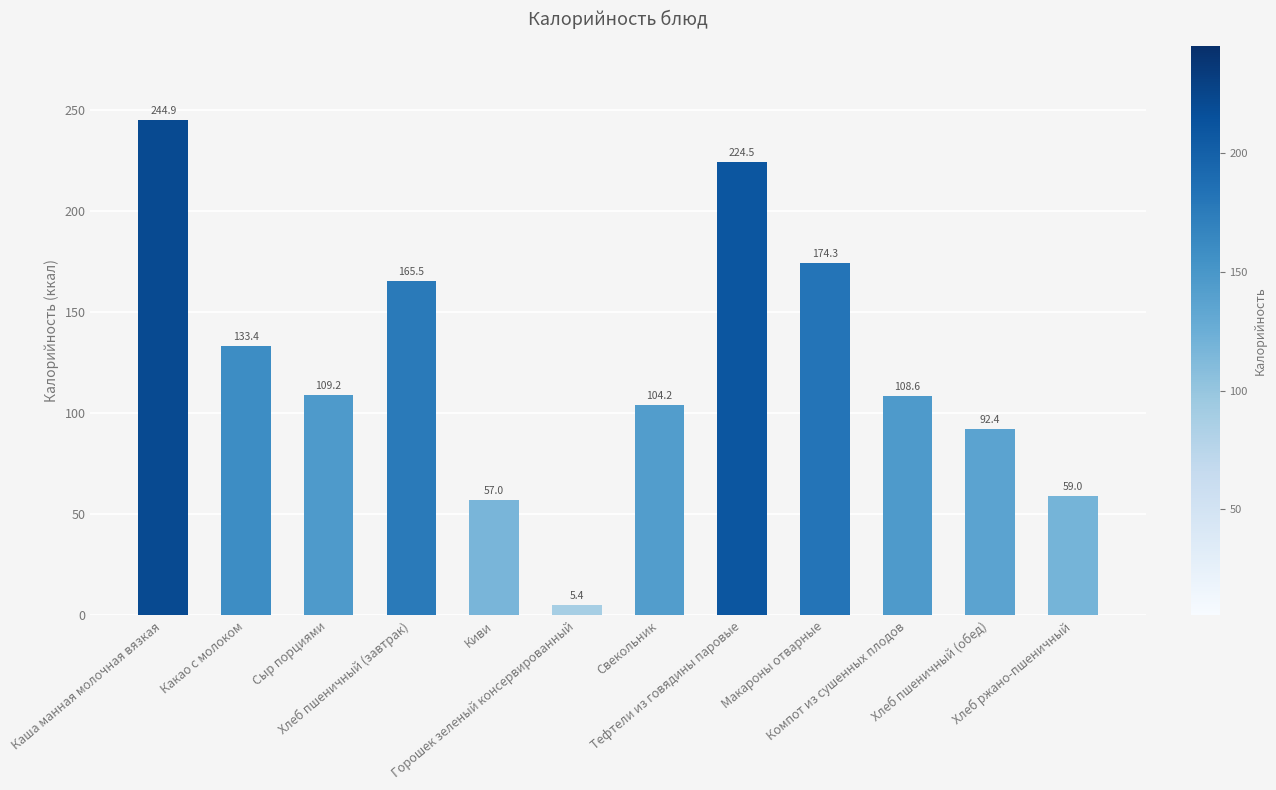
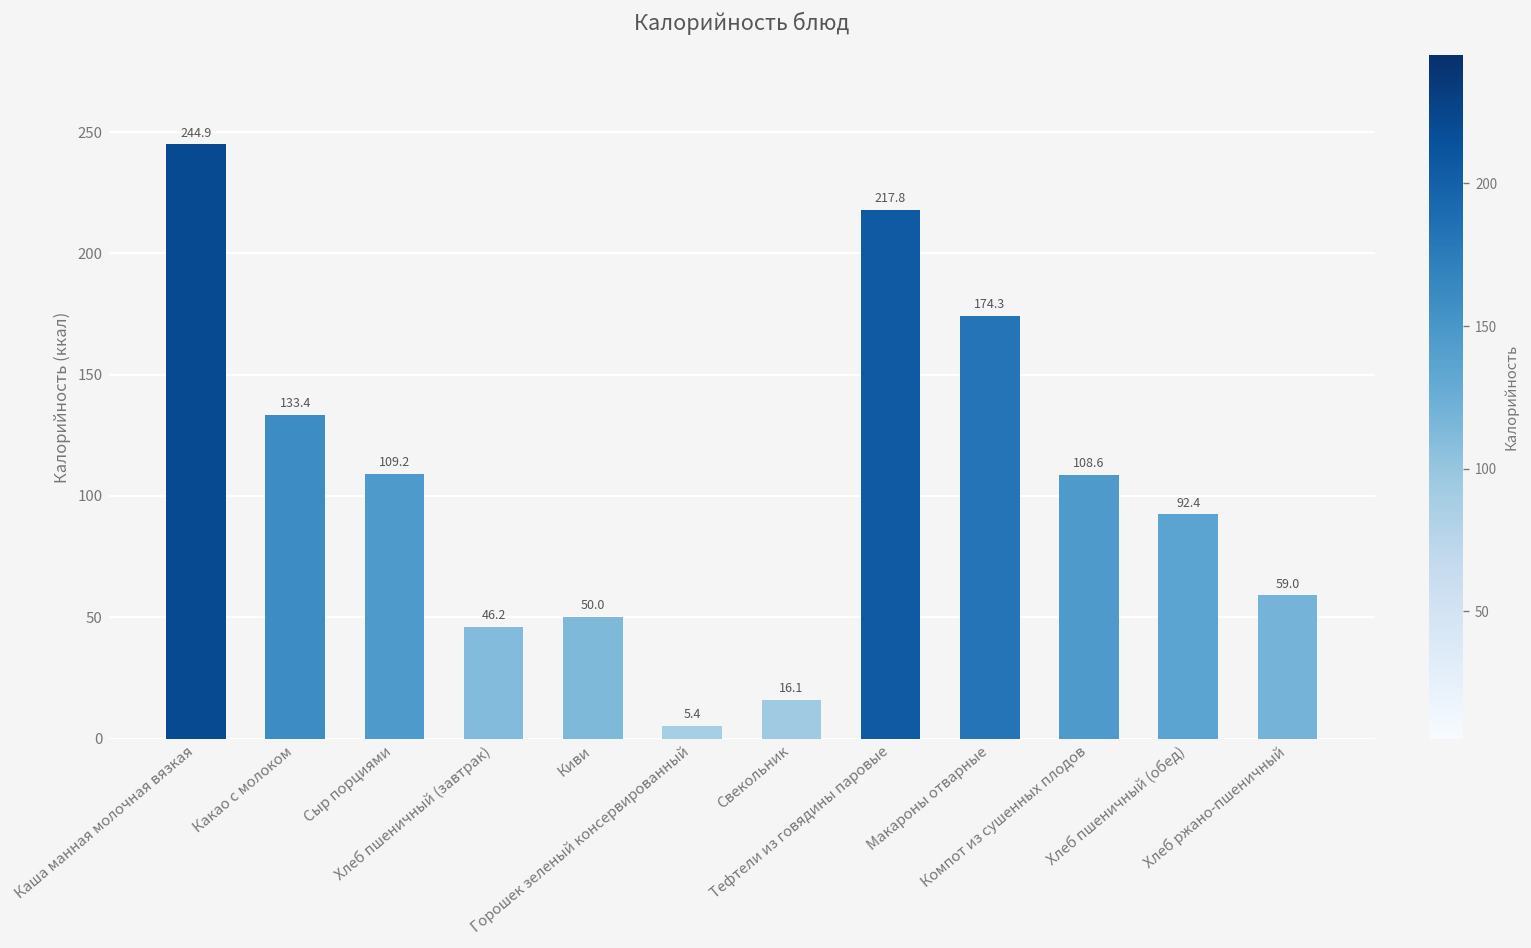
Хлеб пшеничный (завтрак): 165.5 -> 46.2
Киви: 57.0 -> 50.0
Свекольник: 104.2 -> 16.1
Тефтели из говядины паровые: 224.5 -> 217.8
